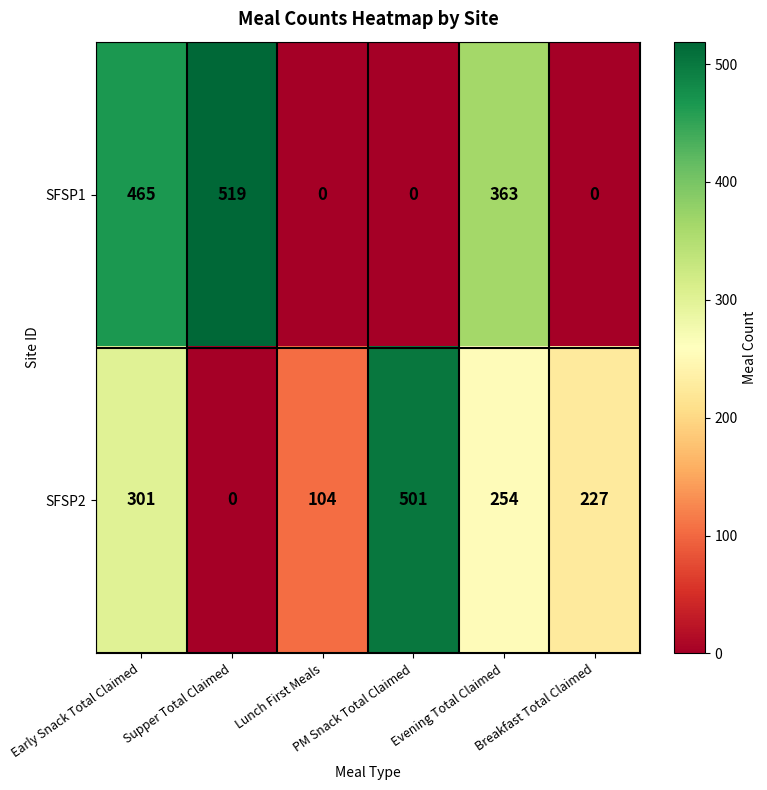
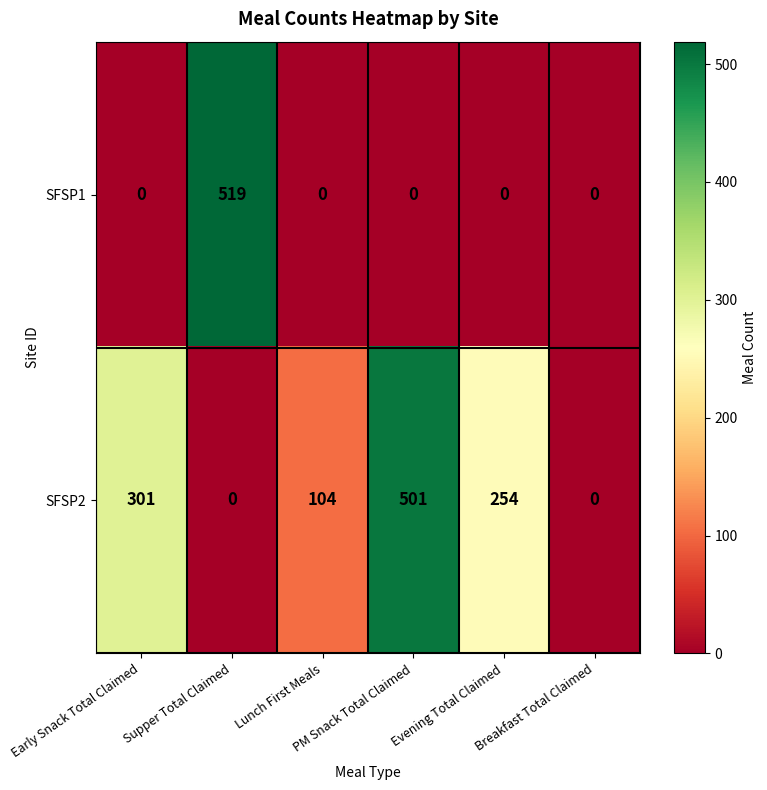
SFSP1, Early Snack Total Claimed: 465 -> 0
SFSP1, Evening Total Claimed: 363 -> 0
SFSP2, Breakfast Total Claimed: 227 -> 0
